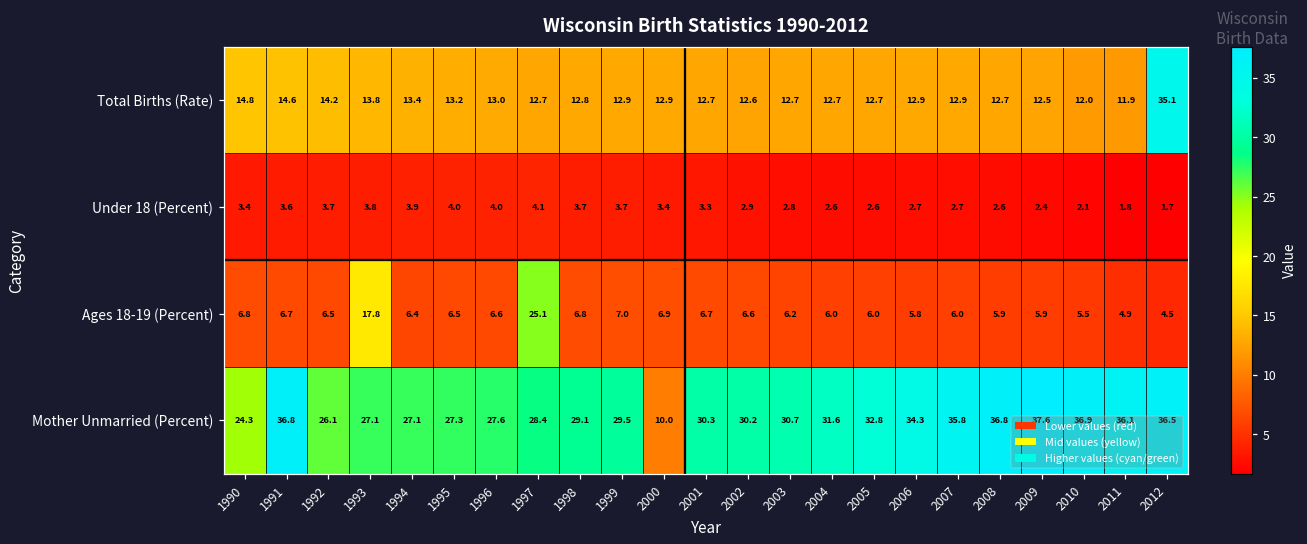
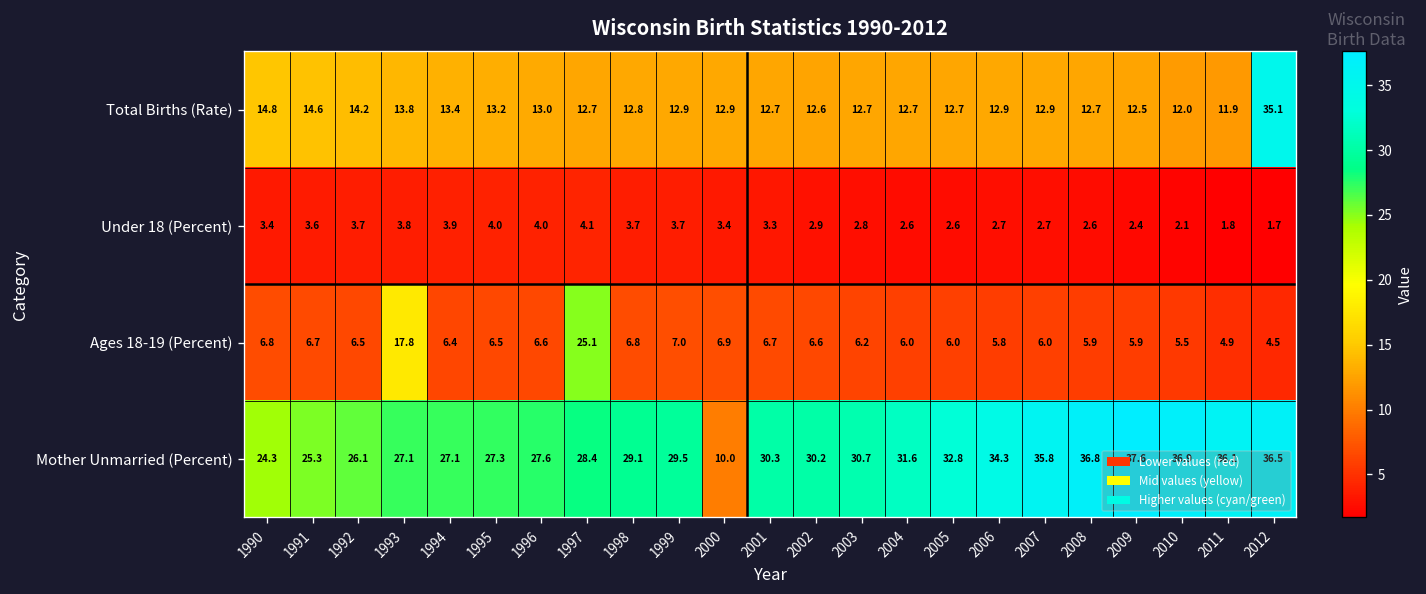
Mother Unmarried (Percent), 1991: 36.8 -> 25.3
